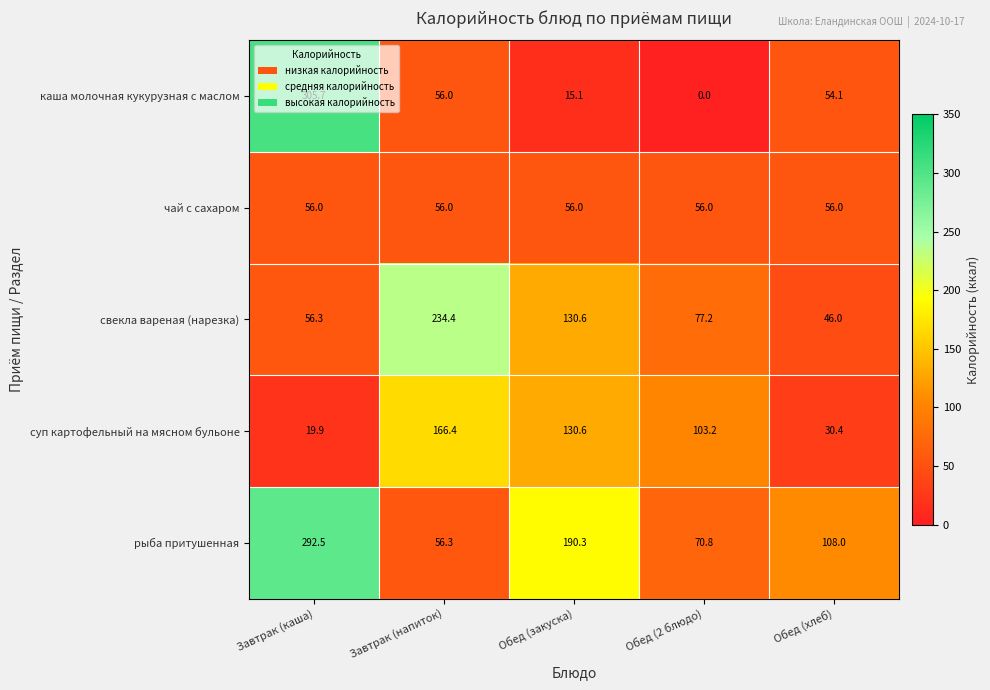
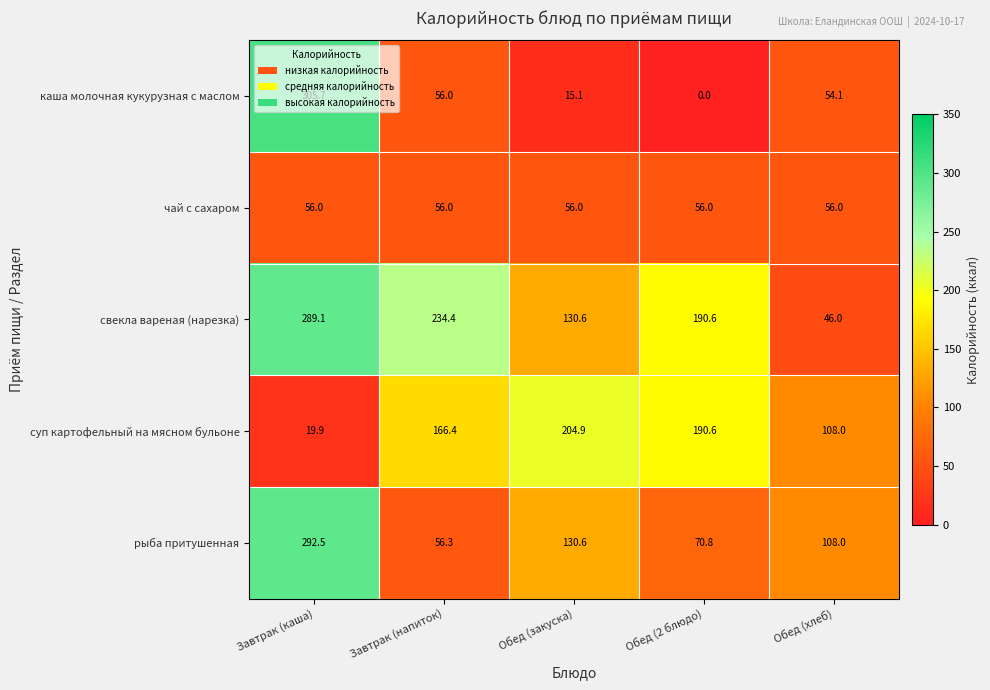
свекла вареная (нарезка), Завтрак (каша): 56.3 -> 289.1
свекла вареная (нарезка), Обед (2 блюдо): 77.2 -> 190.6
суп картофельный на мясном бульоне, Обед (закуска): 130.6 -> 204.9
суп картофельный на мясном бульоне, Обед (2 блюдо): 103.2 -> 190.6
суп картофельный на мясном бульоне, Обед (хлеб): 30.4 -> 108.0
рыба притушенная, Обед (закуска): 190.3 -> 130.6
